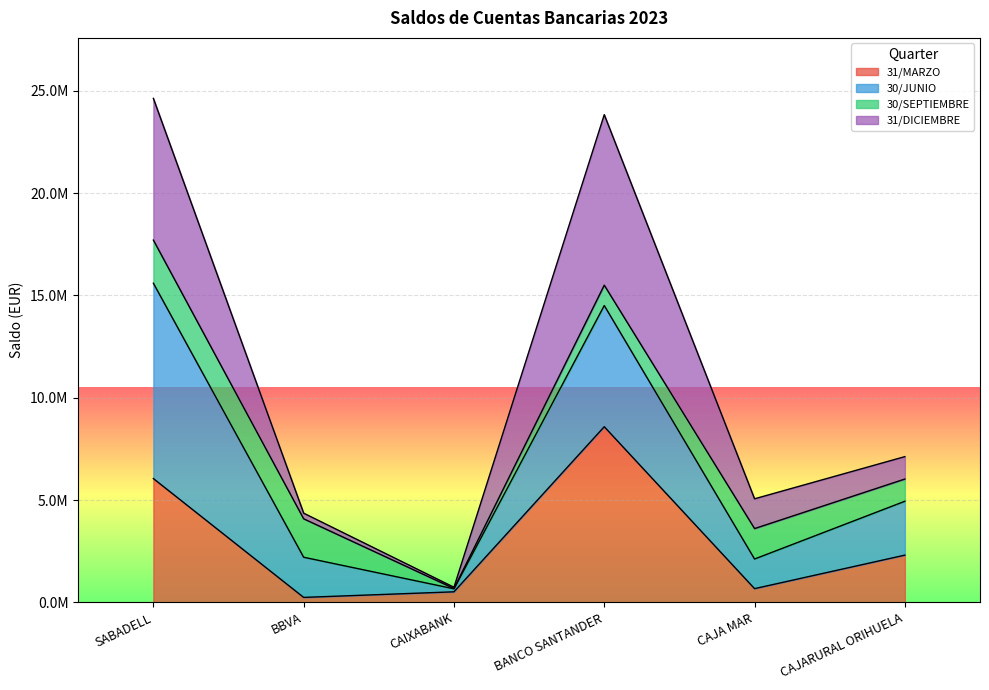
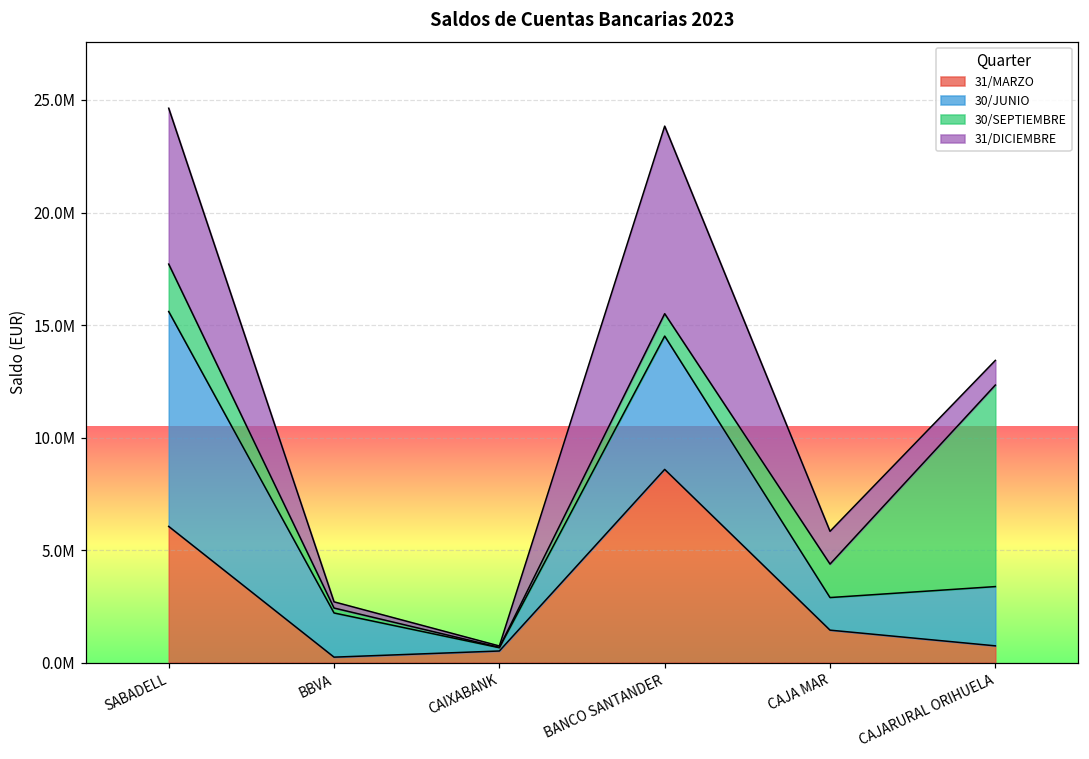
30/SEPTIEMBRE, BBVA: 1900000 -> 200000
31/MARZO, CAJA MAR: 700000 -> 1400000
31/MARZO, CAJARURAL ORIHUELA: 2300000 -> 700000
30/SEPTIEMBRE, CAJARURAL ORIHUELA: 1100000 -> 9000000
